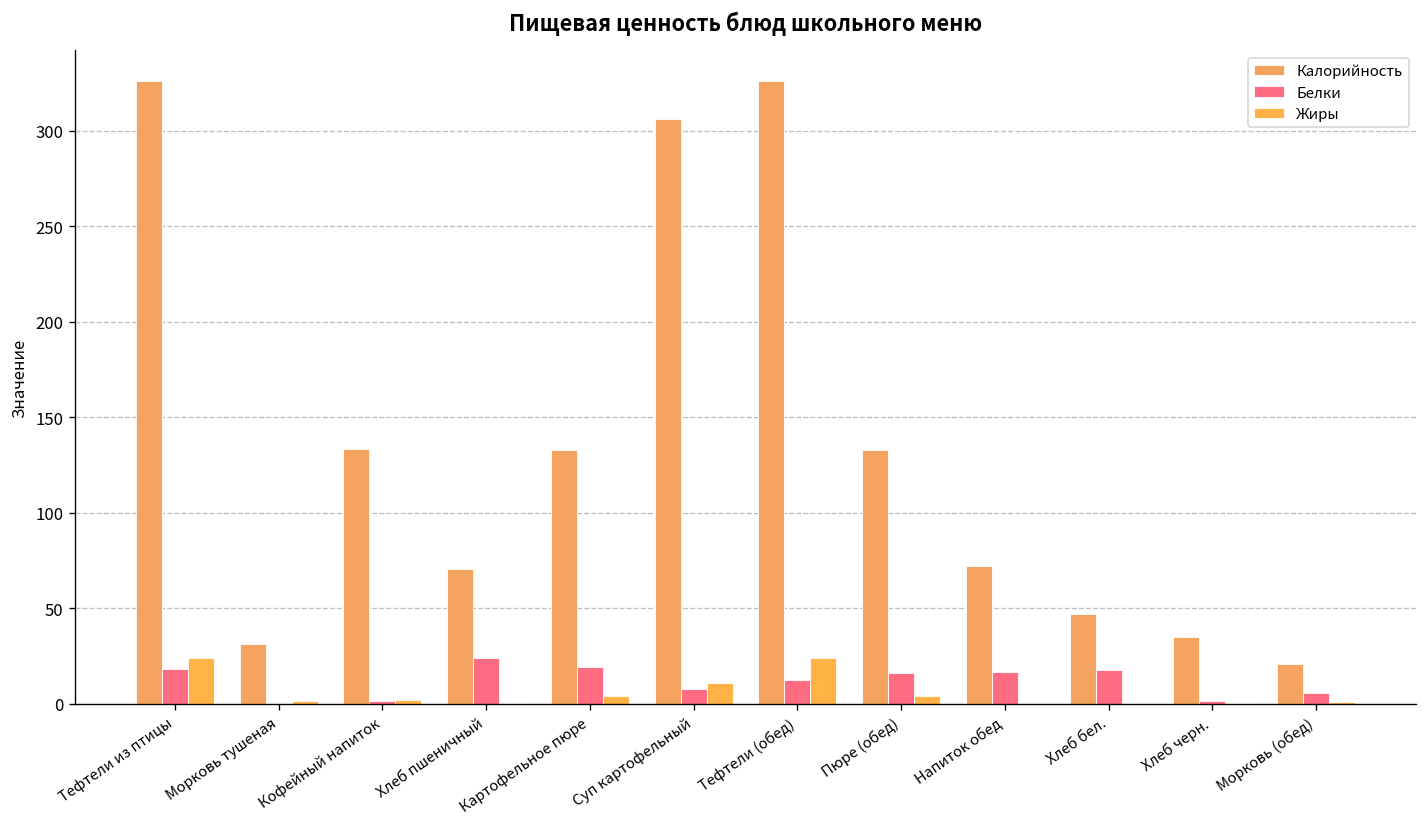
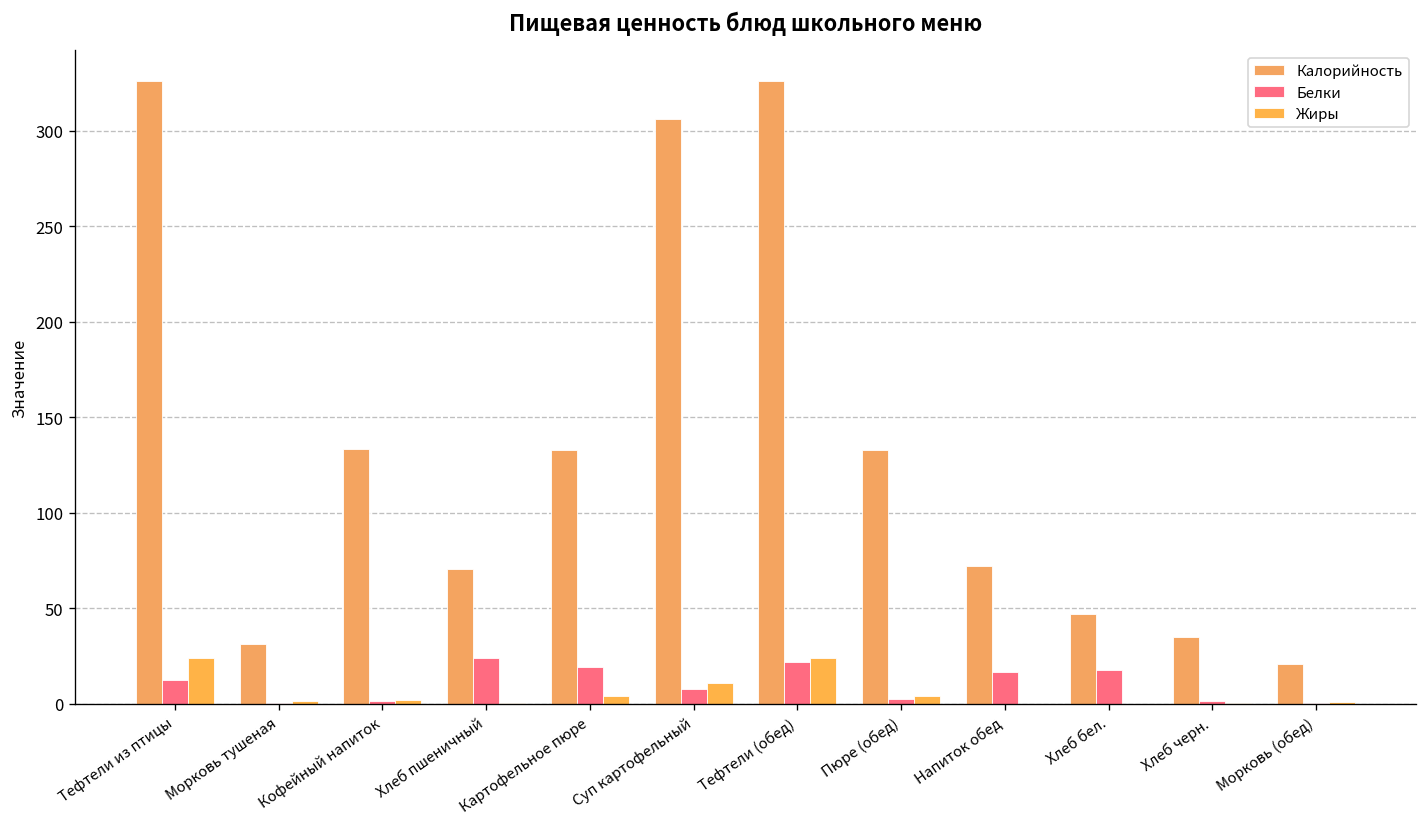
Белки, Тефтели из птицы: 18 -> 13
Белки, Тефтели (обед): 13 -> 22
Белки, Пюре (обед): 16 -> 3
Белки, Морковь (обед): 6 -> 0
